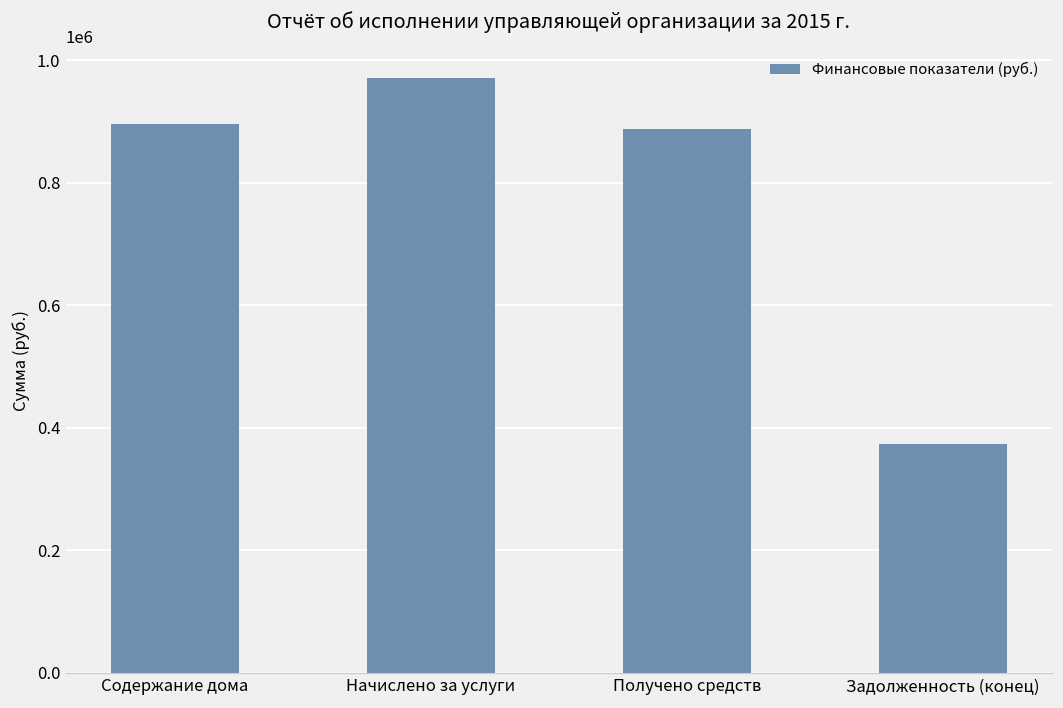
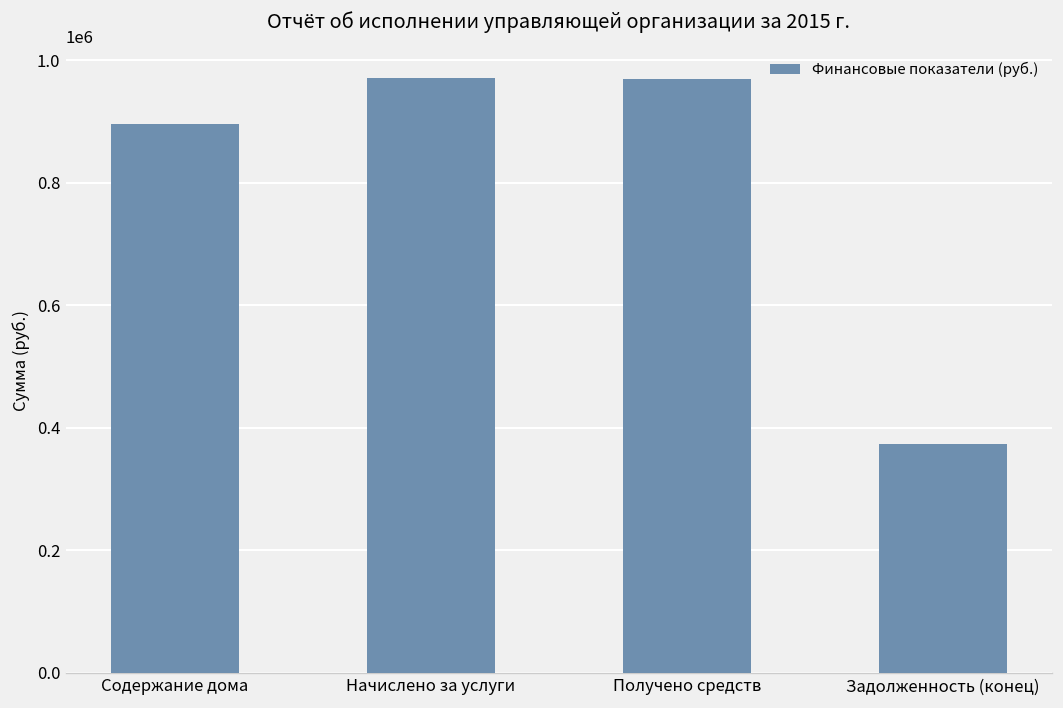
Получено средств: 890000 -> 970000
